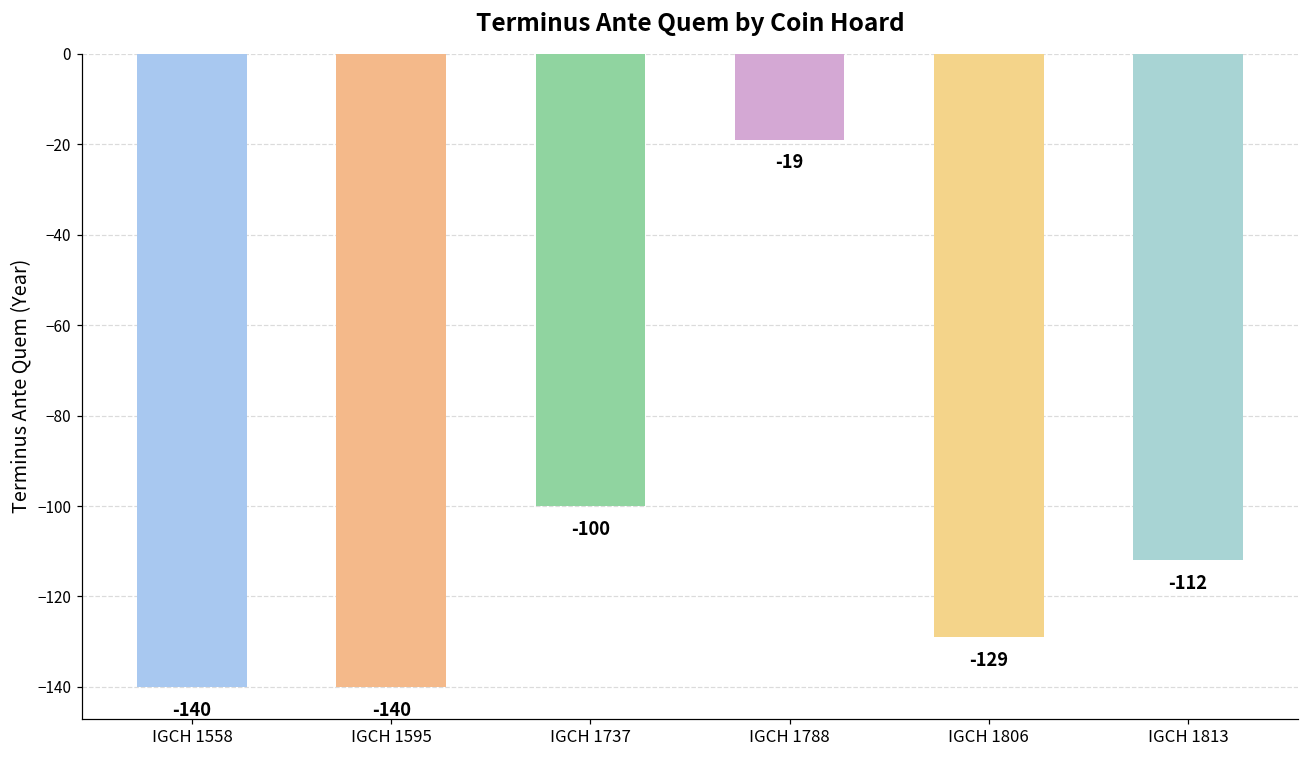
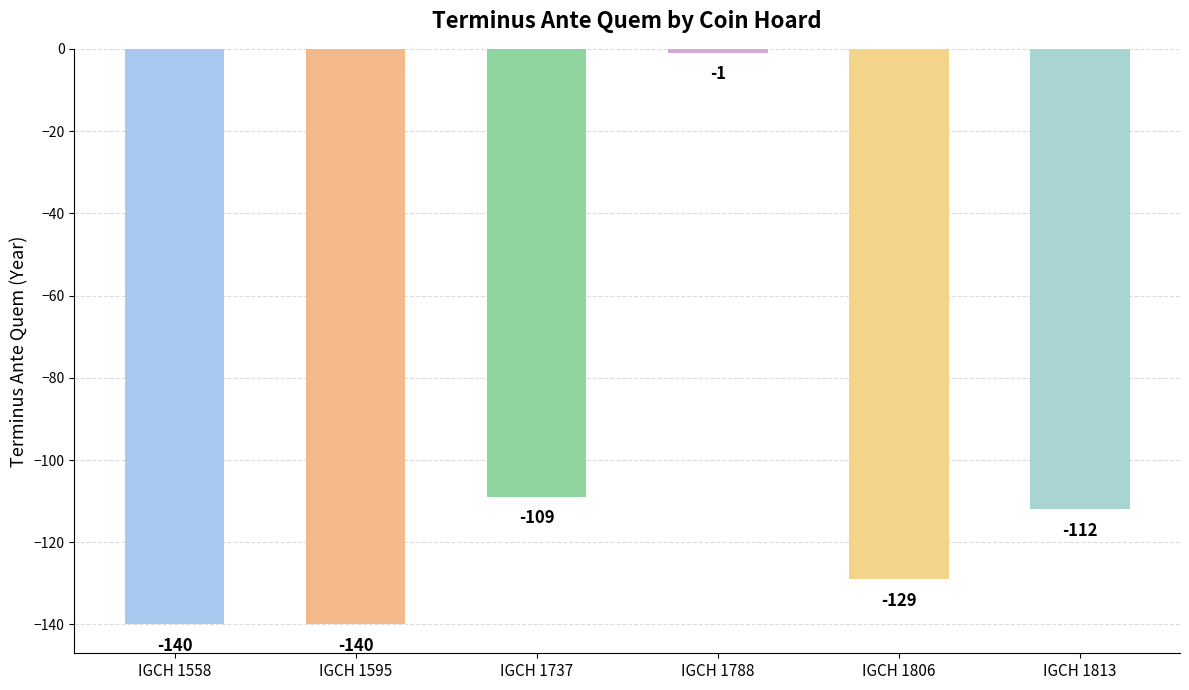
IGCH 1737: -100 -> -109
IGCH 1788: -19 -> -1
